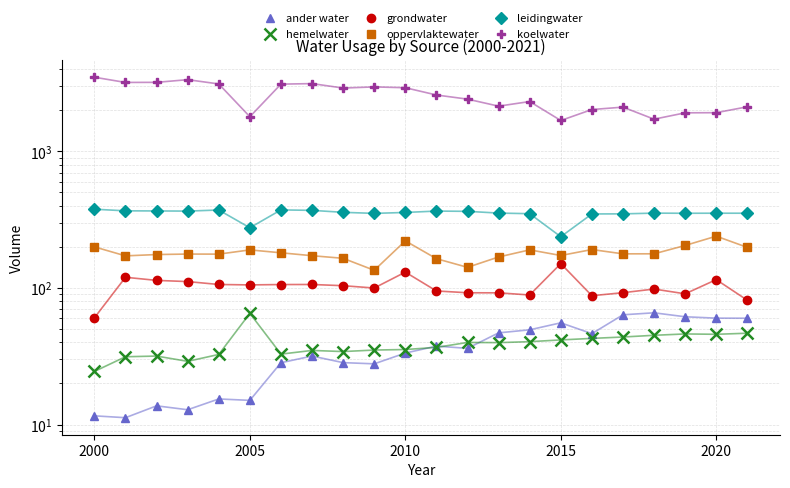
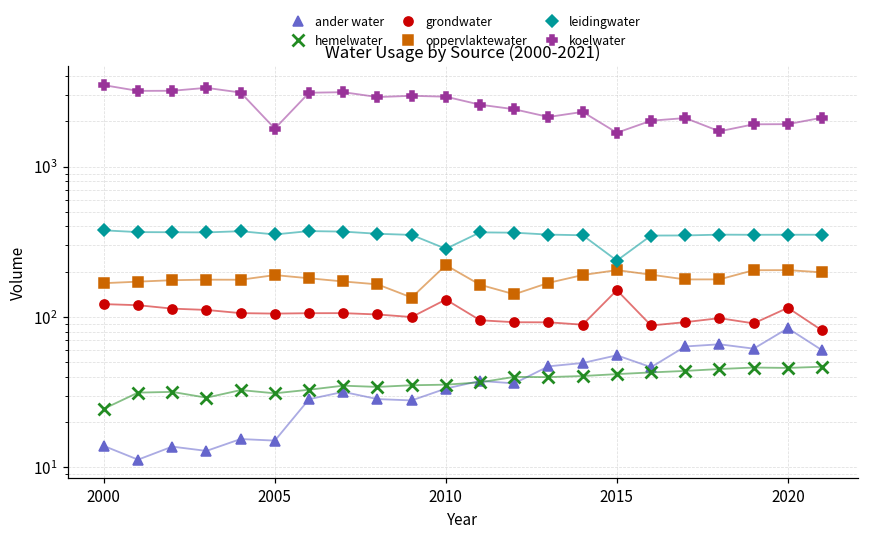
ander water, 2000: 12 -> 14
grondwater, 2000: 60 -> 120
oppervlaktewater, 2000: 200 -> 170
hemelwater, 2005: 70 -> 31
leidingwater, 2005: 280 -> 350
leidingwater, 2010: 360 -> 280
oppervlaktewater, 2015: 170 -> 210
ander water, 2020: 60 -> 80
oppervlaktewater, 2020: 240 -> 200
